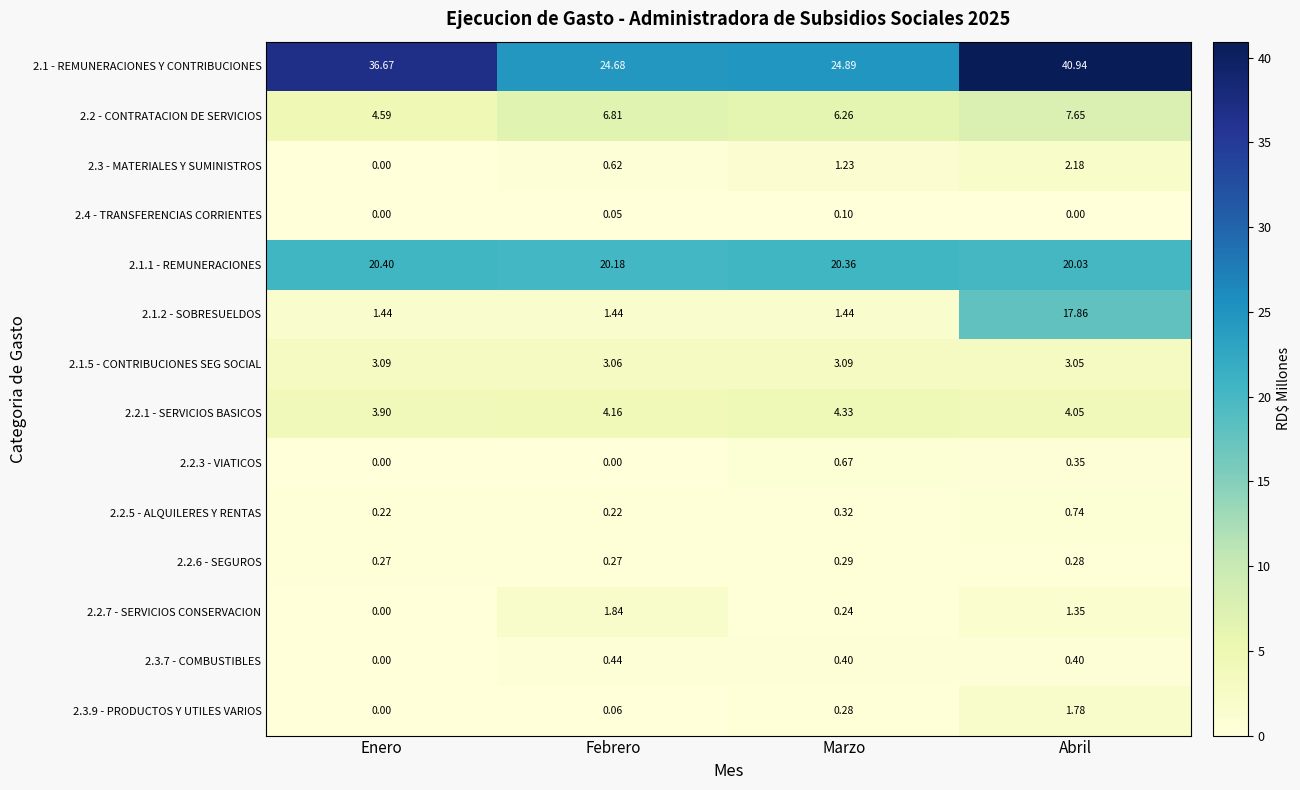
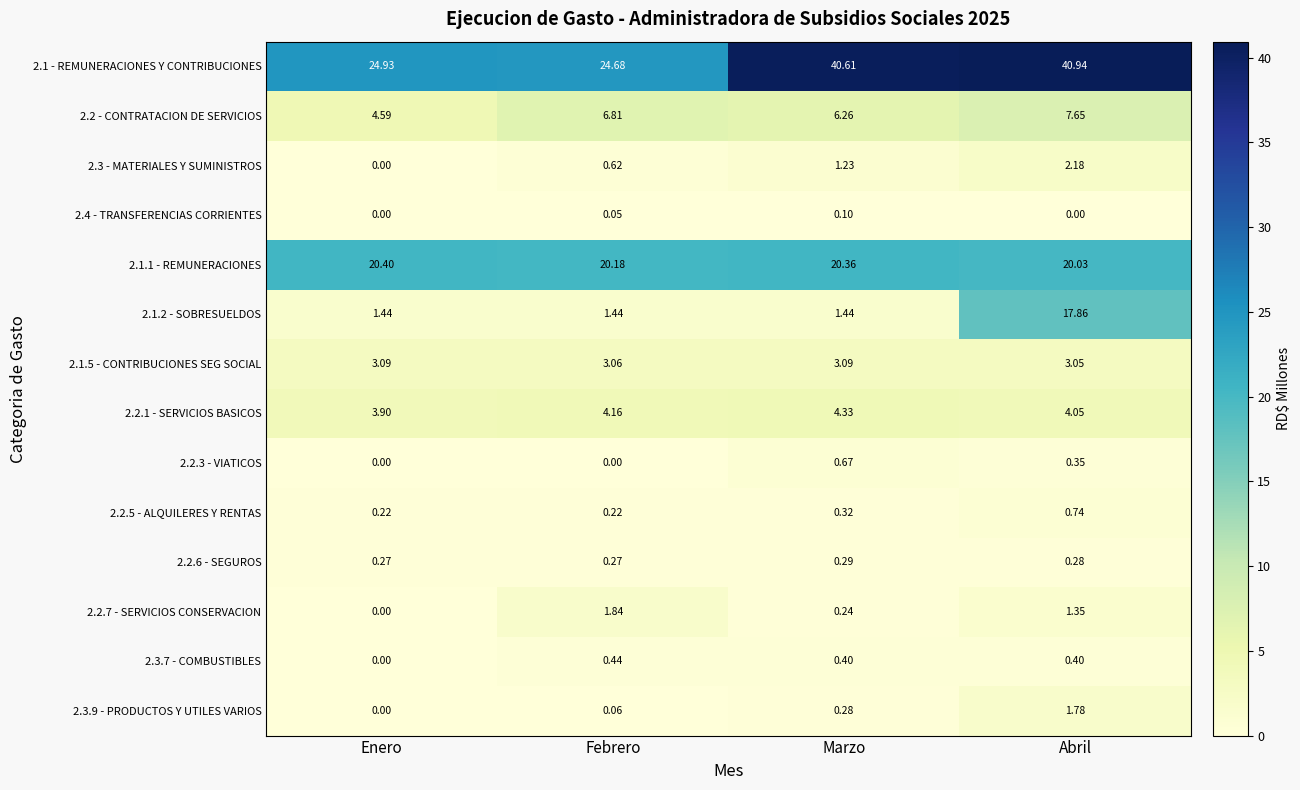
2.1 - REMUNERACIONES Y CONTRIBUCIONES, Enero: 36.67 -> 24.93
2.1 - REMUNERACIONES Y CONTRIBUCIONES, Marzo: 24.89 -> 40.61
